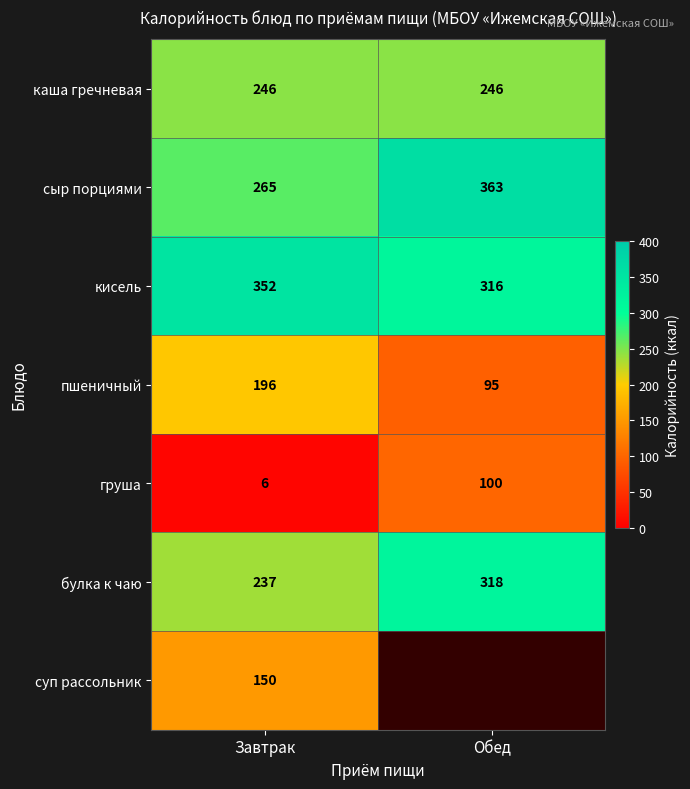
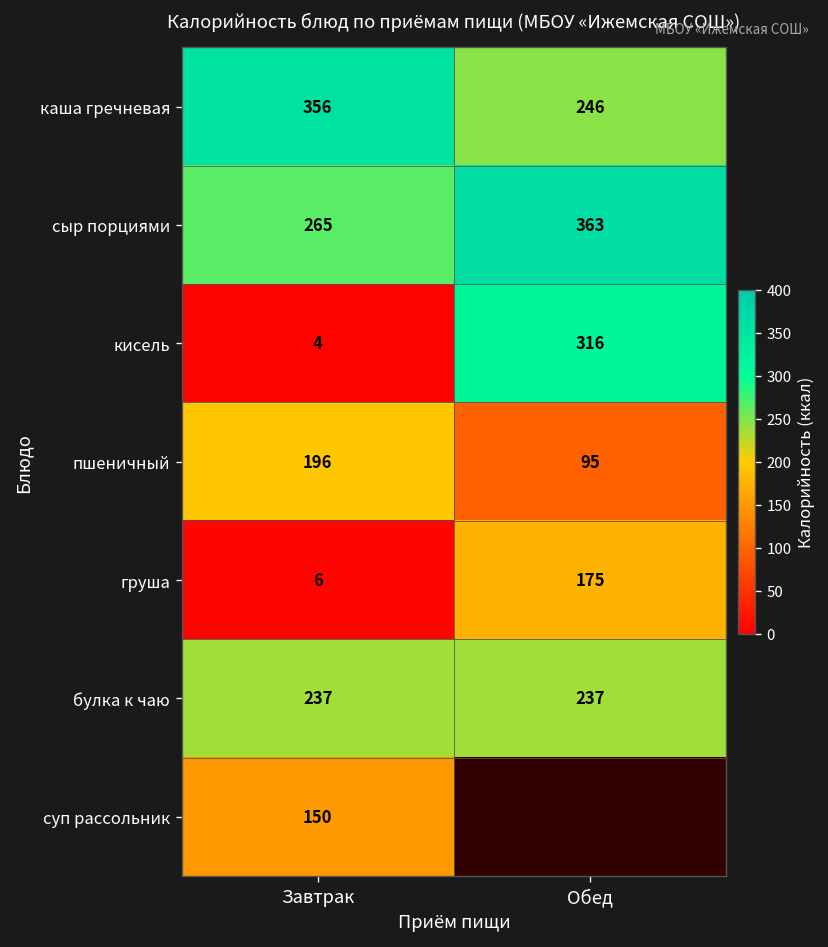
каша гречневая, Завтрак: 246 -> 356
кисель, Завтрак: 352 -> 4
груша, Обед: 100 -> 175
булка к чаю, Обед: 318 -> 237
